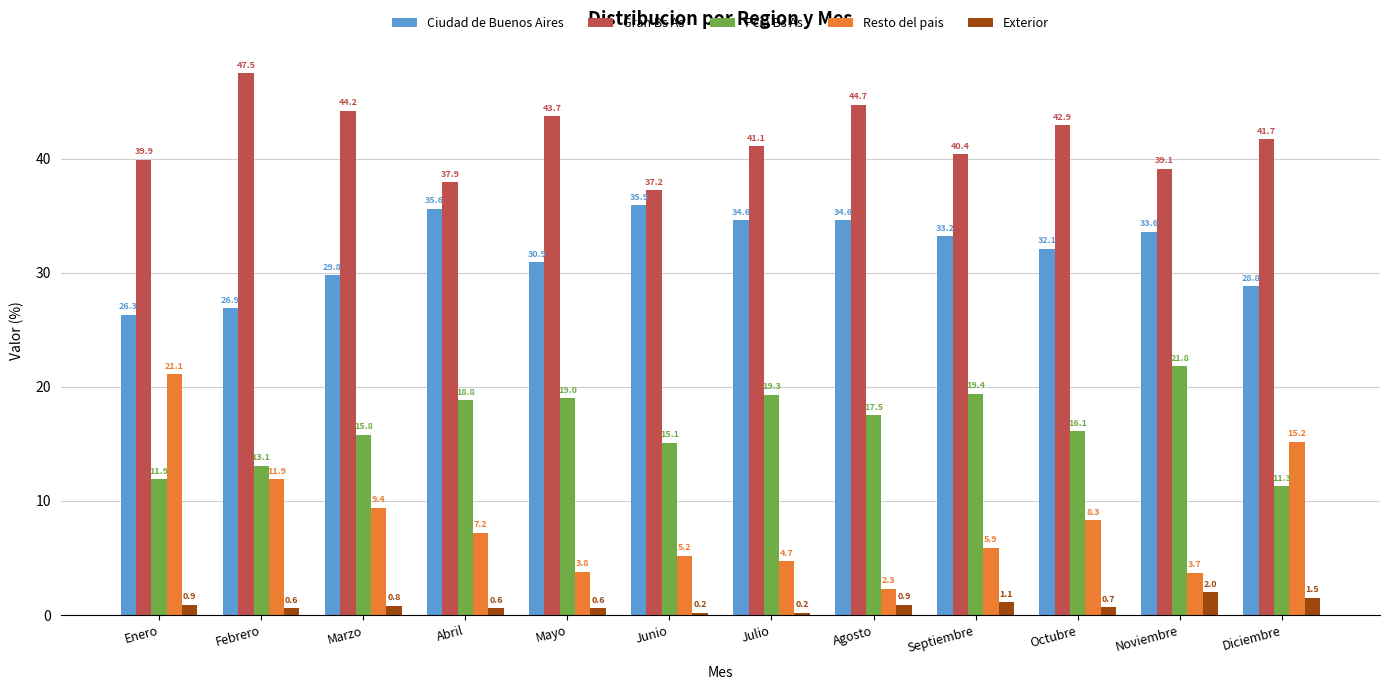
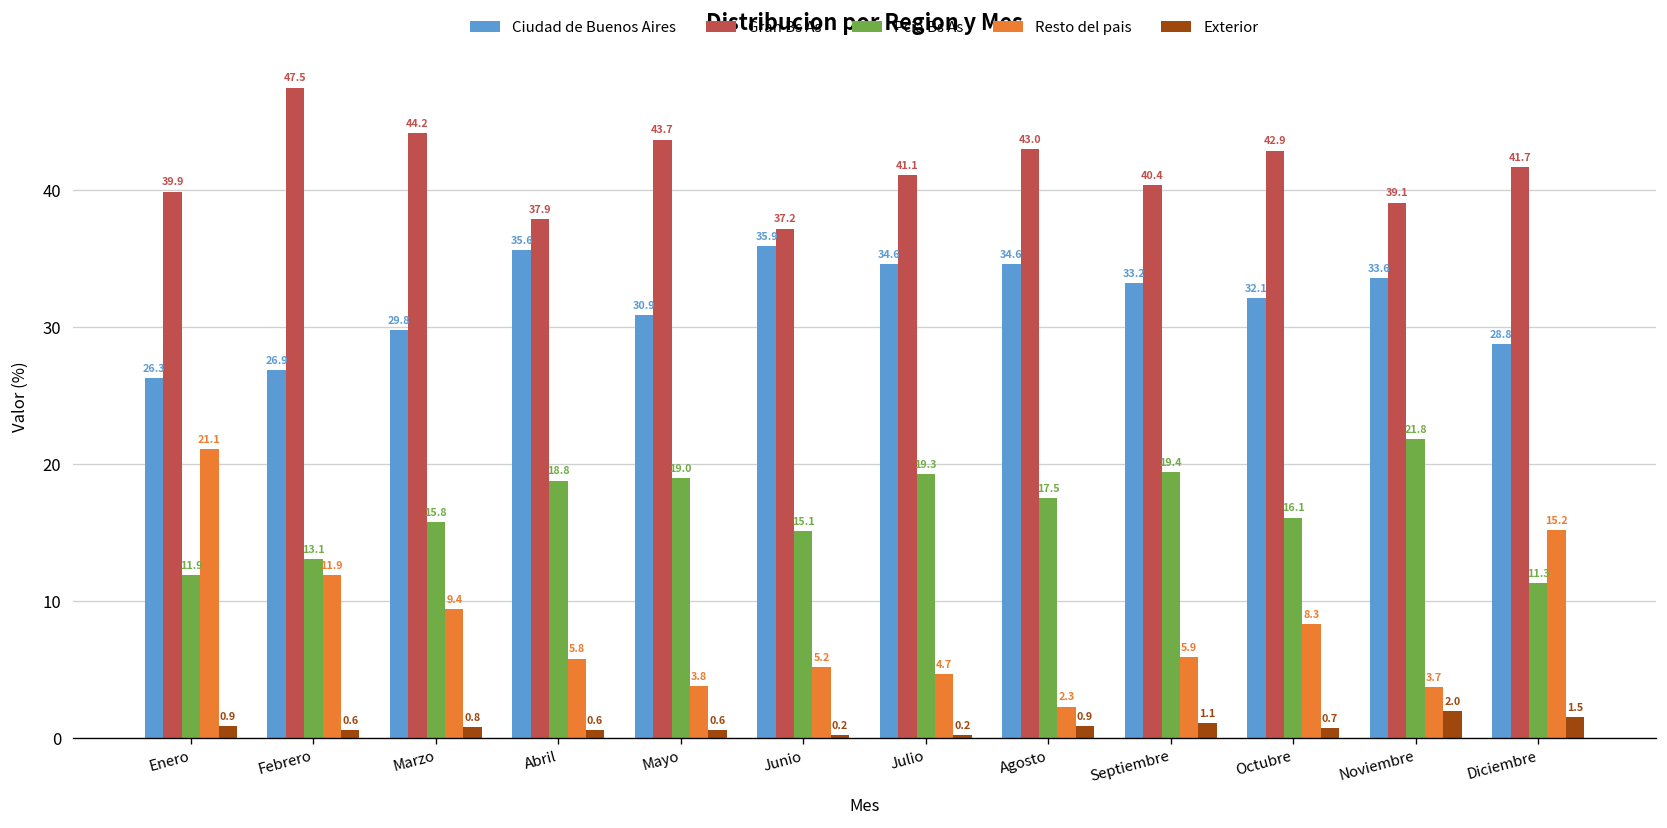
Resto del pais, Abril: 7.2 -> 5.8
Gran Bs As, Agosto: 44.7 -> 43.0
